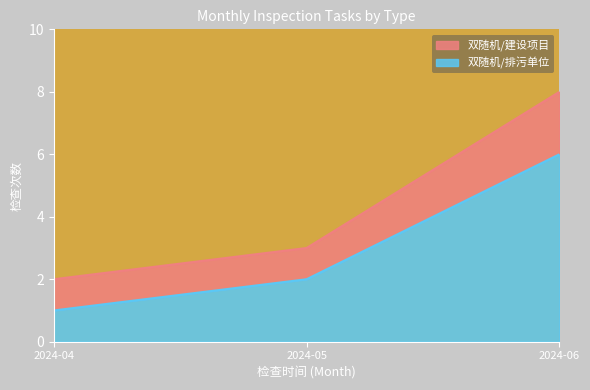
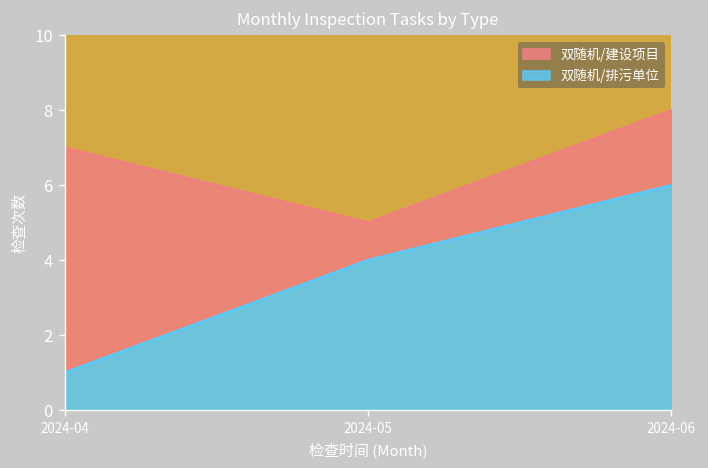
双随机/建设项目, 2024-04: 1 -> 6
双随机/排污单位, 2024-05: 2 -> 4
